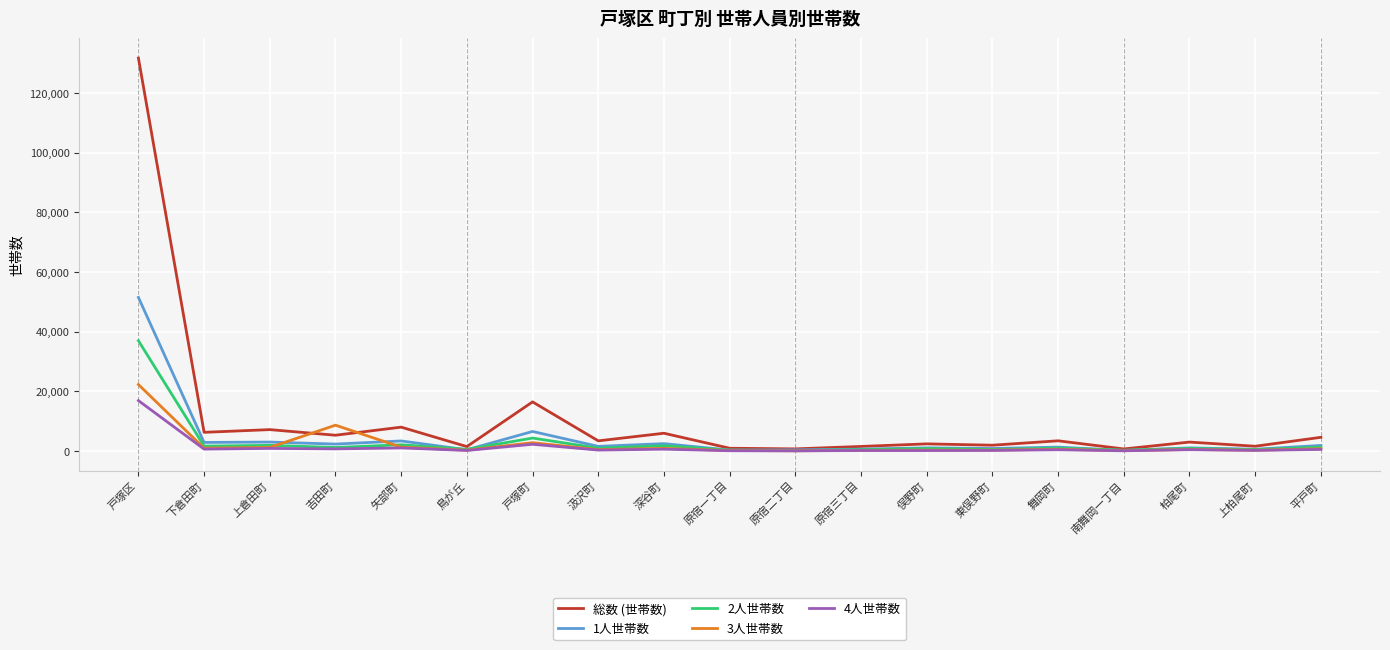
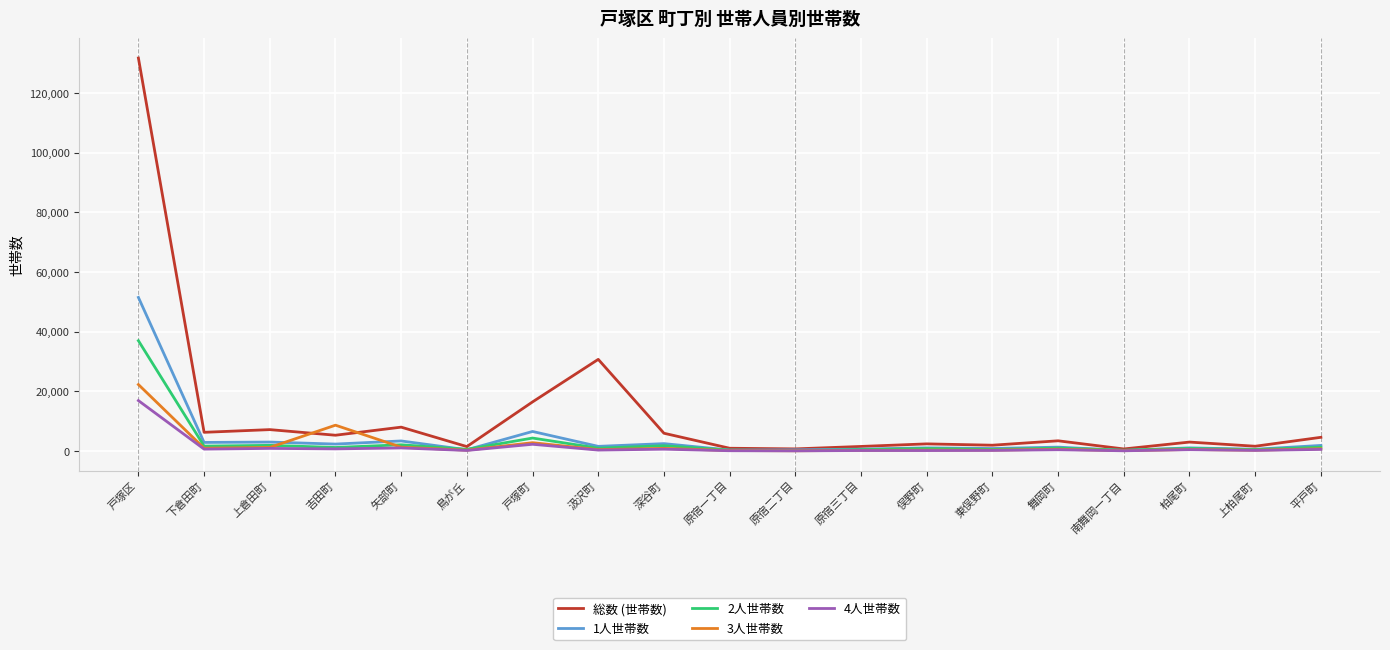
総数 (世帯数), 汲沢町: 3,000 -> 31,000
